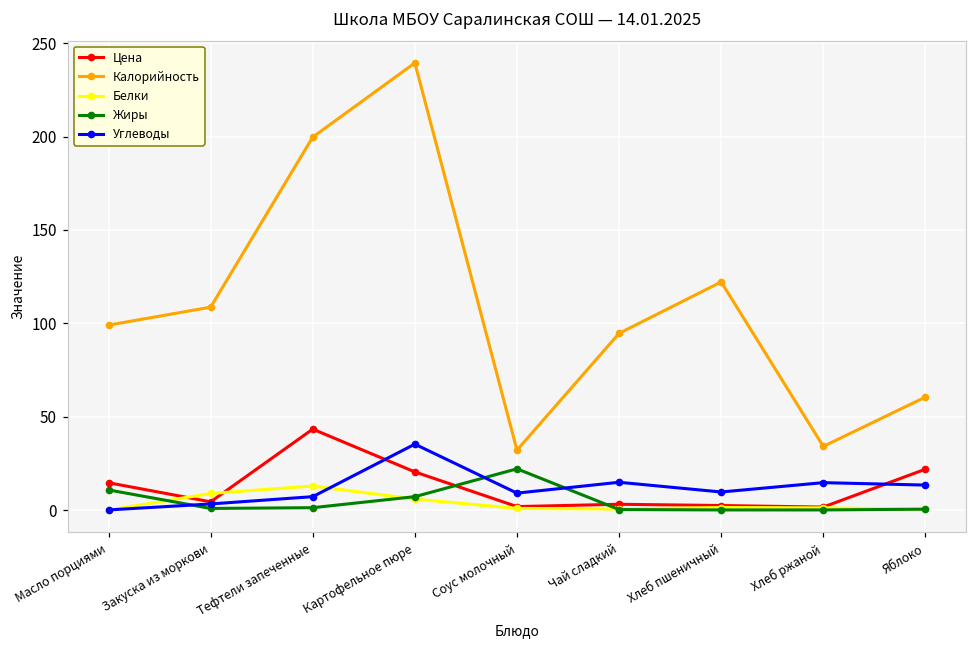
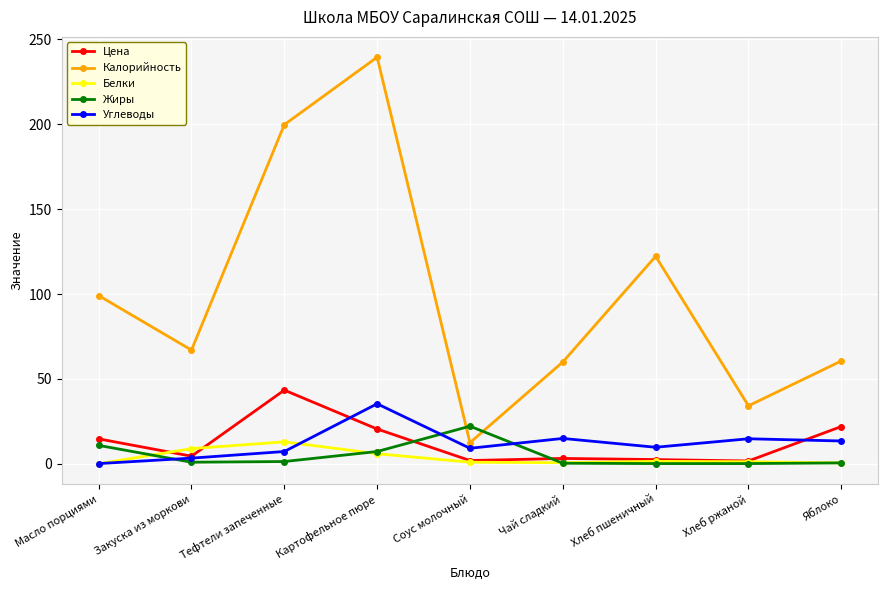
Калорийность, Закуска из моркови: 109 -> 67
Калорийность, Соус молочный: 32 -> 13
Калорийность, Чай сладкий: 95 -> 60
